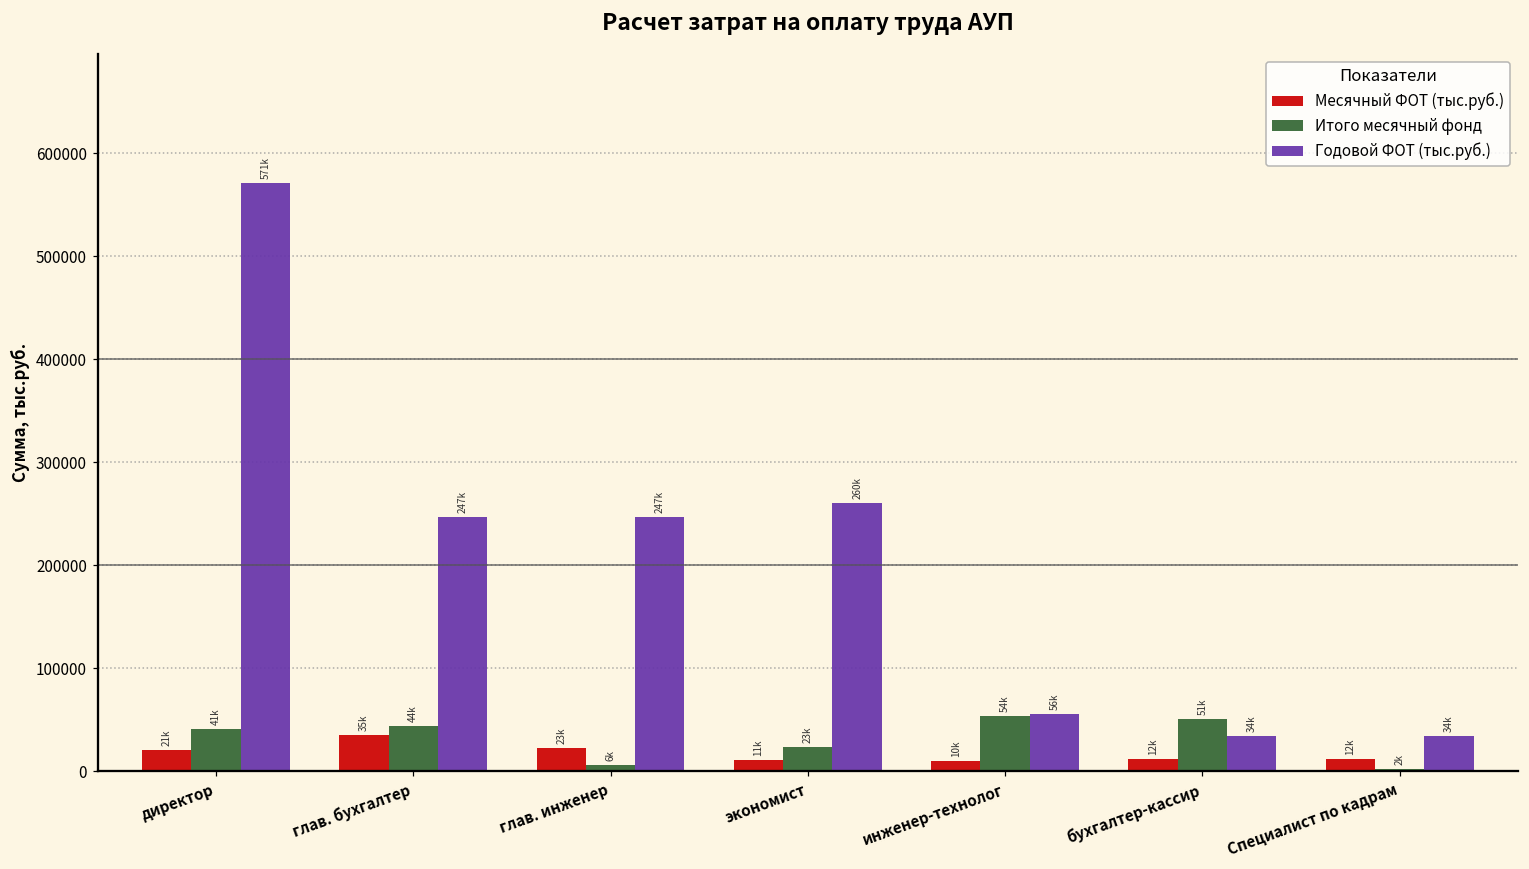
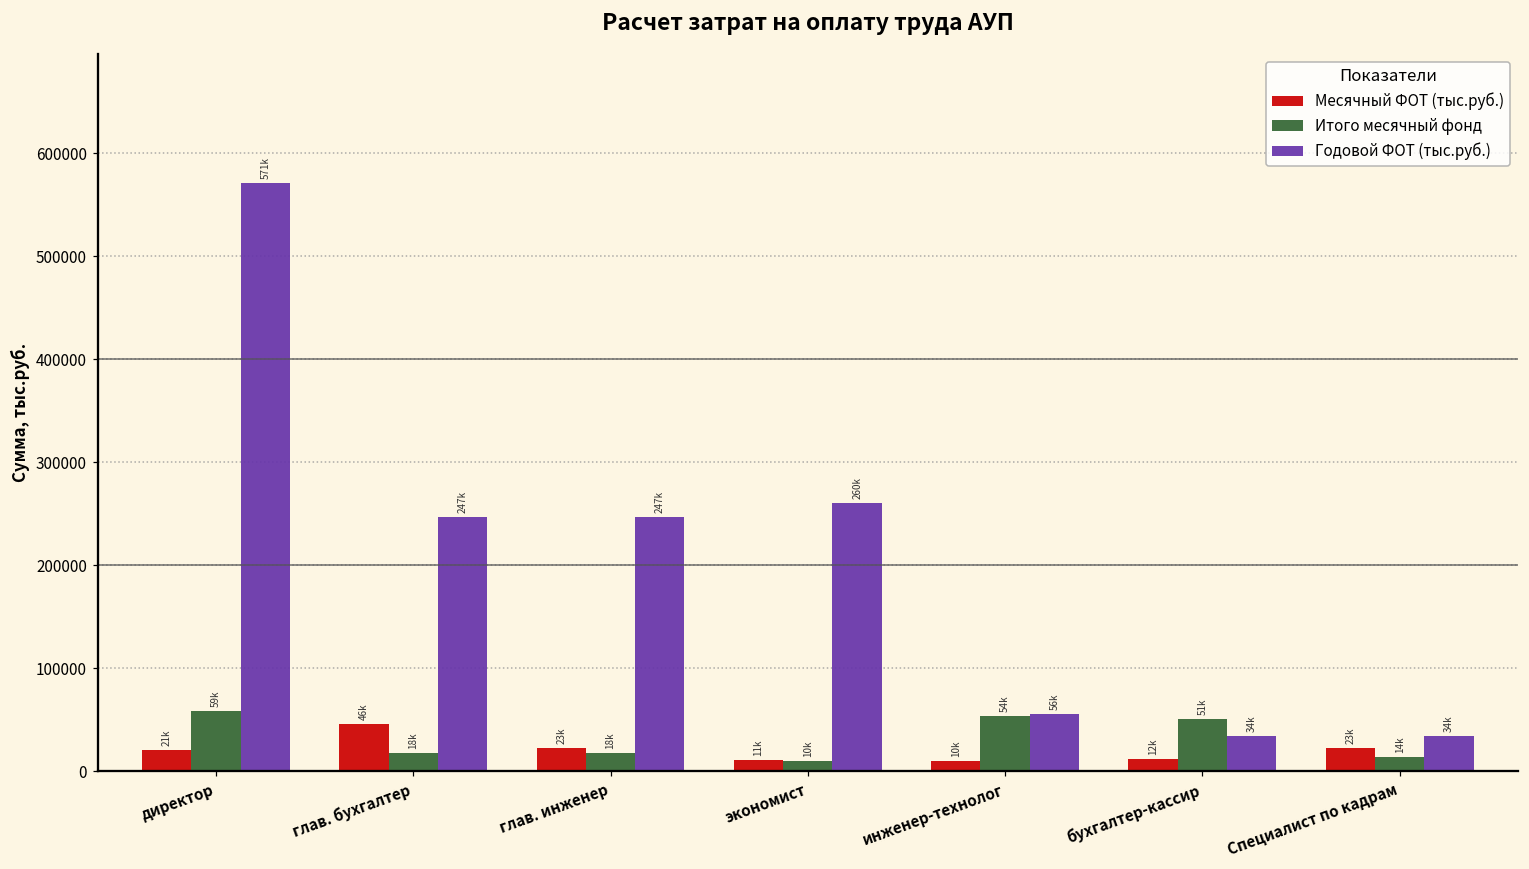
Итого месячный фонд, директор: 41k -> 59k
Месячный ФОТ (тыс.руб.), глав. бухгалтер: 35k -> 46k
Итого месячный фонд, глав. бухгалтер: 44k -> 18k
Итого месячный фонд, глав. инженер: 6k -> 18k
Итого месячный фонд, экономист: 23k -> 10k
Месячный ФОТ (тыс.руб.), Специалист по кадрам: 12k -> 23k
Итого месячный фонд, Специалист по кадрам: 2k -> 14k
